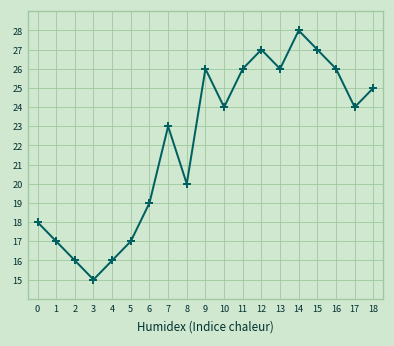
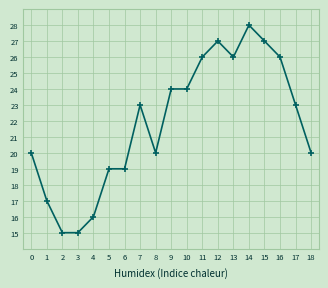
0: 18 -> 20
2: 16 -> 15
5: 17 -> 19
9: 26 -> 24
17: 24 -> 23
18: 25 -> 20
